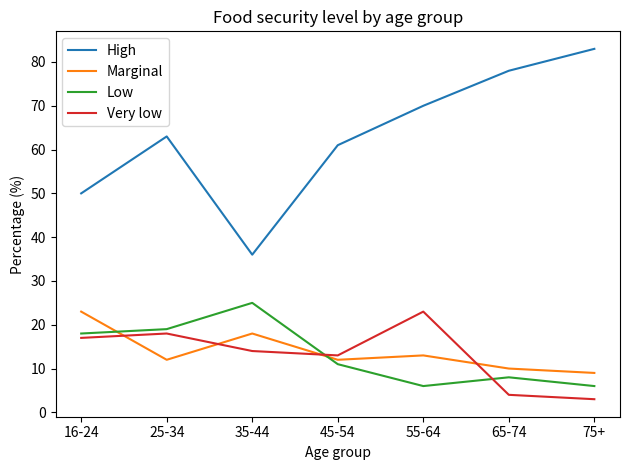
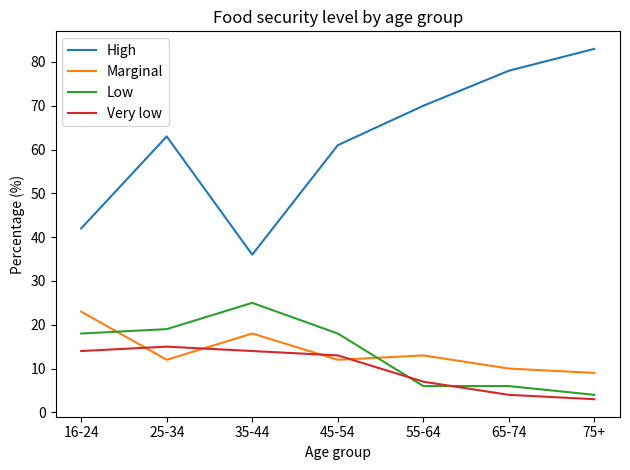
High, 16-24: 50 -> 42
Very low, 16-24: 17 -> 14
Very low, 25-34: 18 -> 15
Low, 45-54: 11 -> 18
Very low, 55-64: 23 -> 7
Low, 65-74: 8 -> 6
Low, 75+: 6 -> 4
